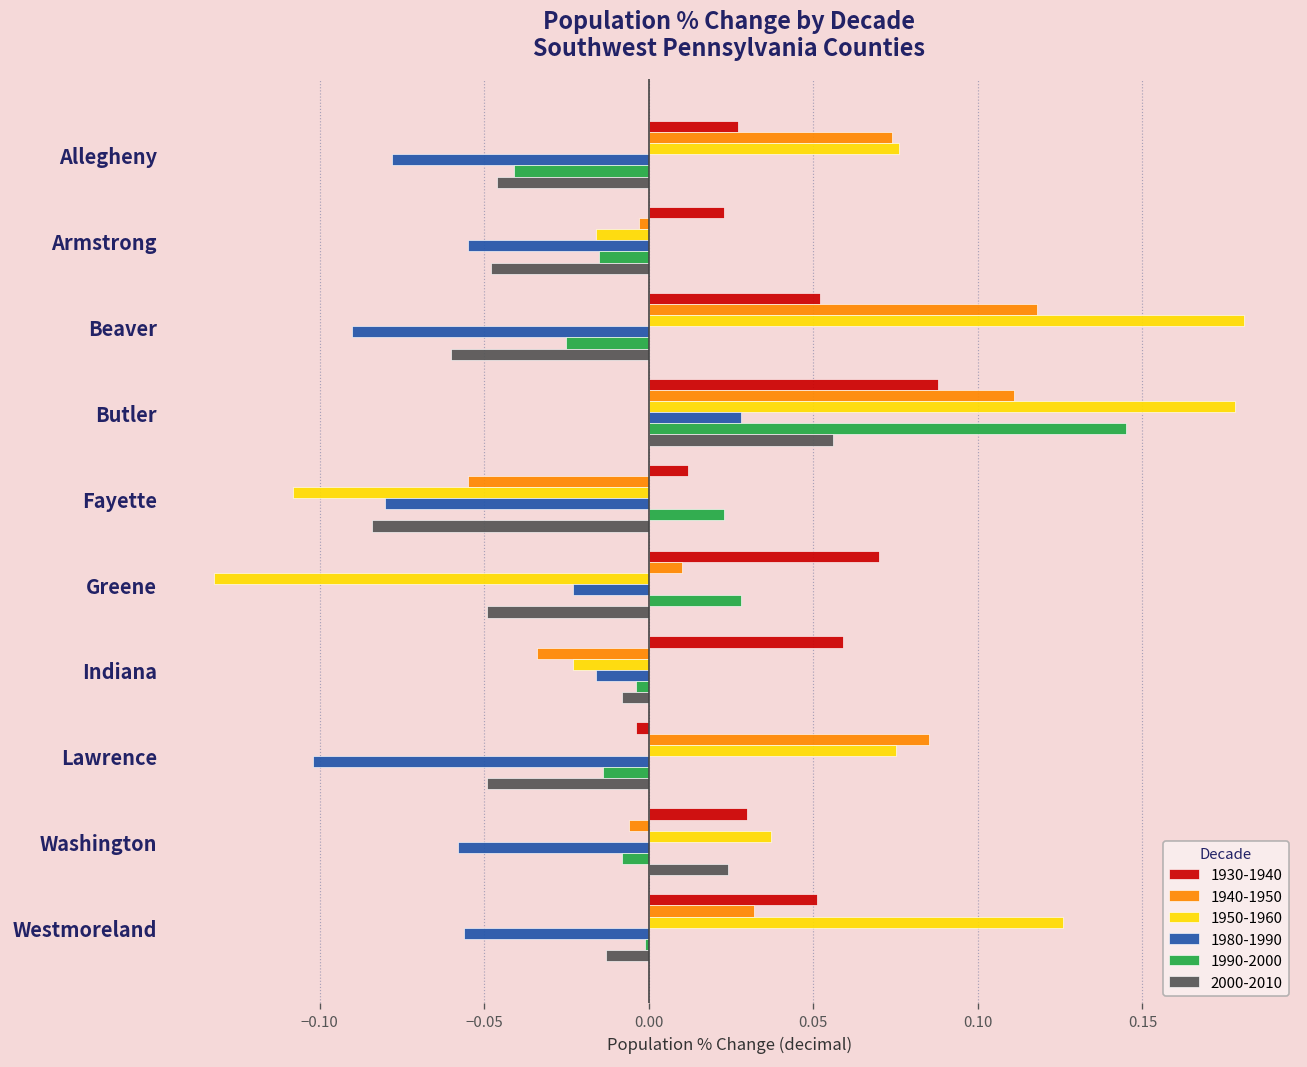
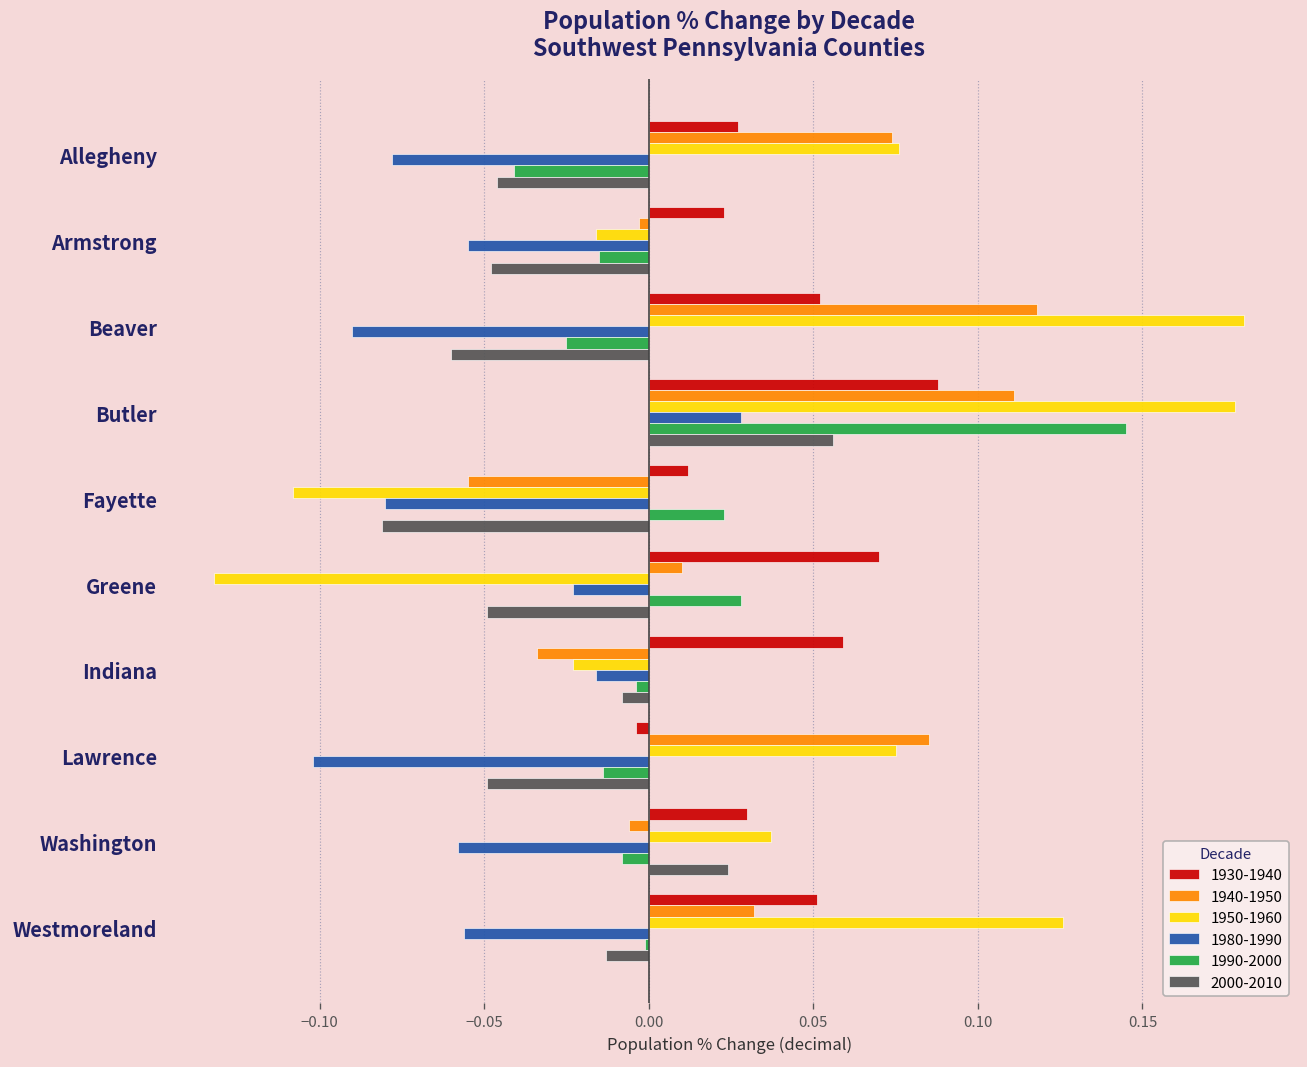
2000-2010, Fayette: -0.084 -> -0.081
